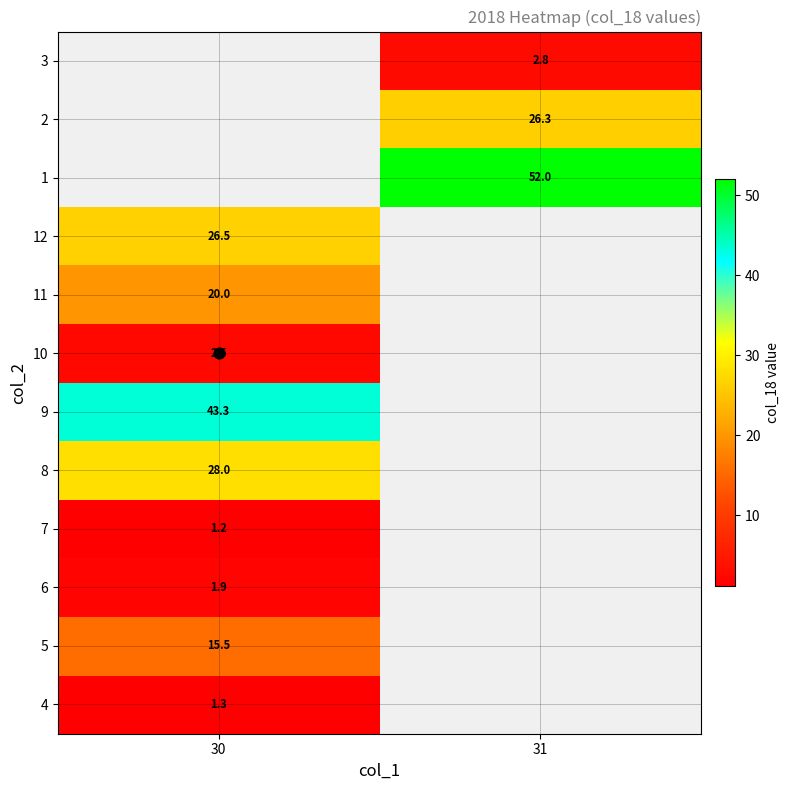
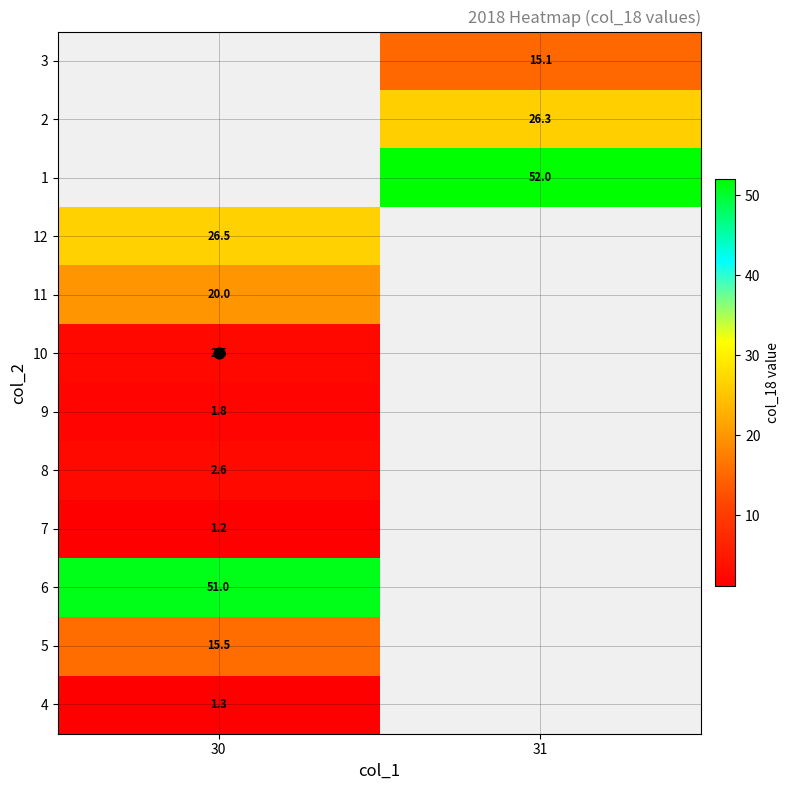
3, 31: 2.8 -> 15.1
9, 30: 43.3 -> 1.8
8, 30: 28.0 -> 2.6
6, 30: 1.9 -> 51.0
